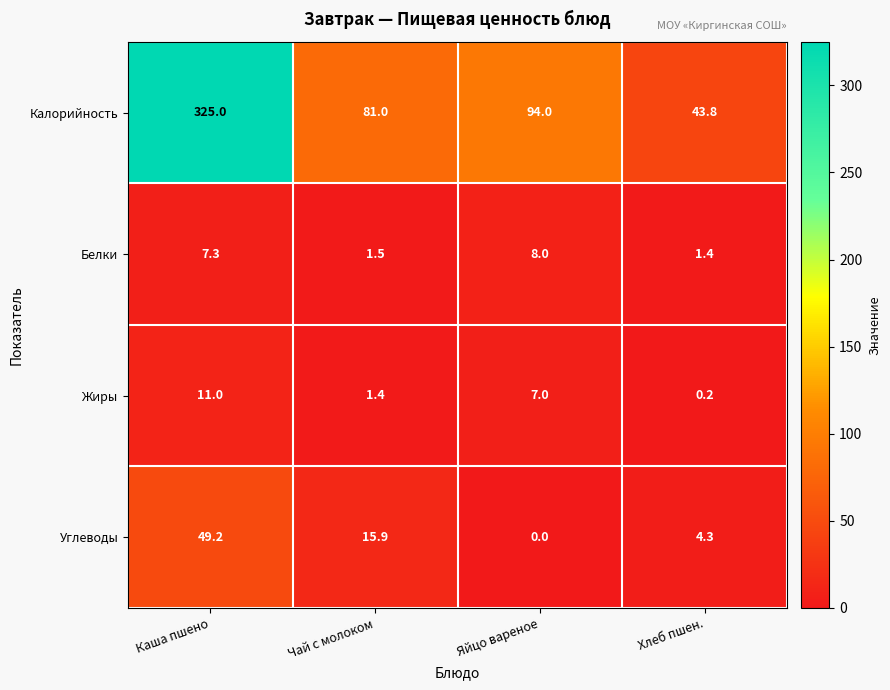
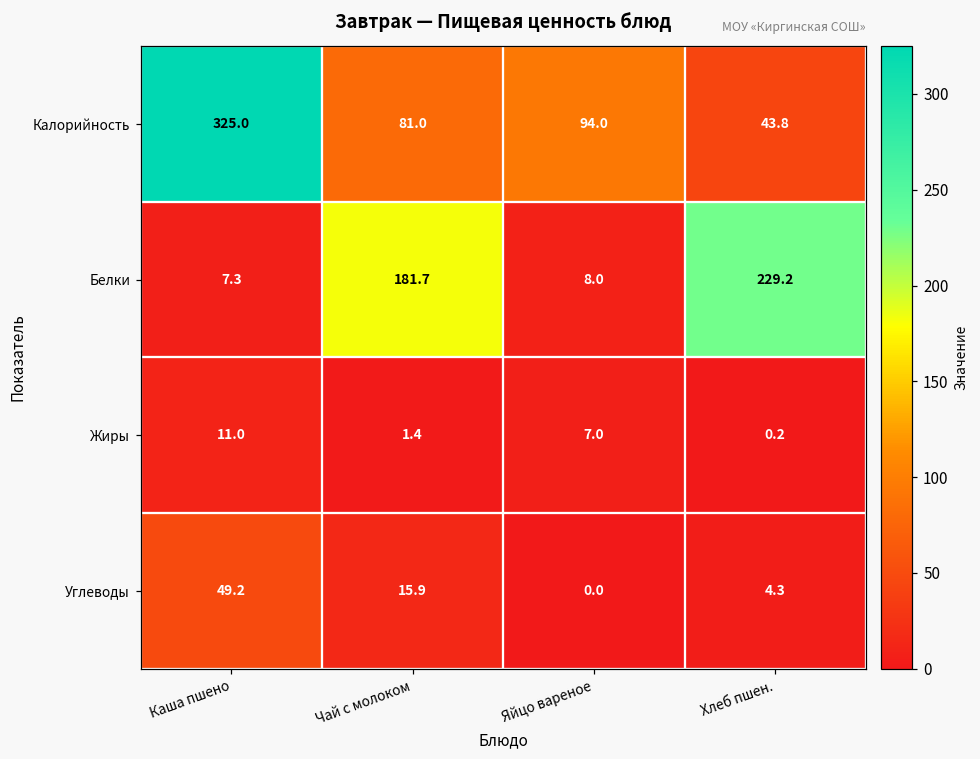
Белки, Чай с молоком: 1.5 -> 181.7
Белки, Хлеб пшен.: 1.4 -> 229.2
